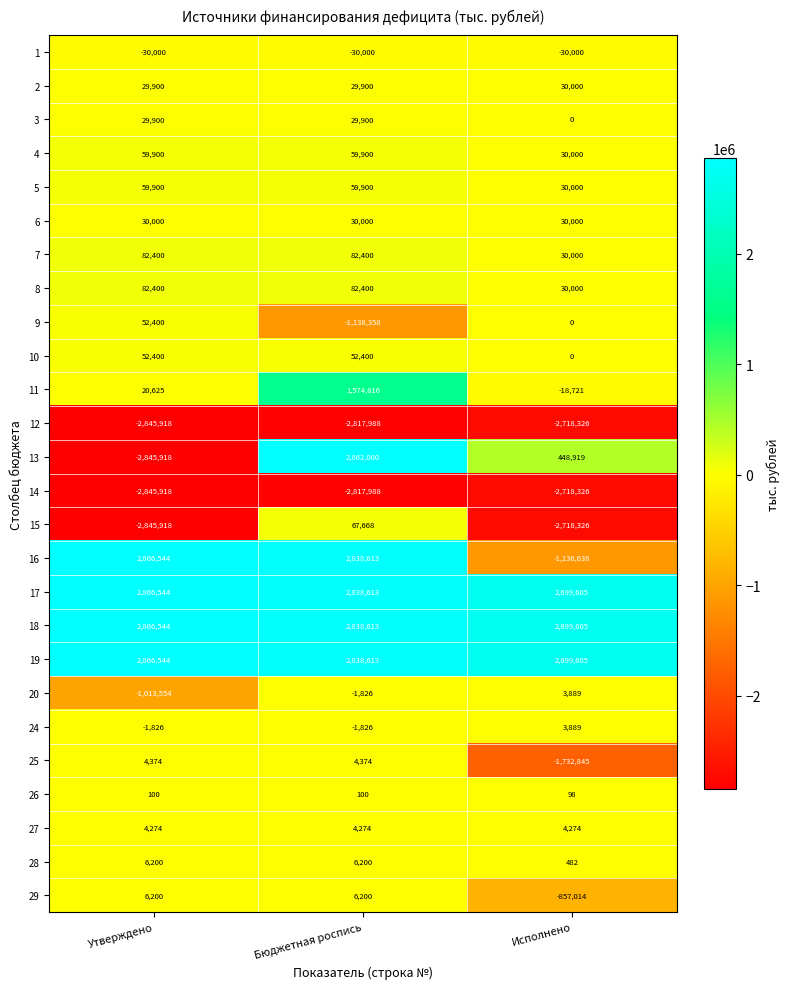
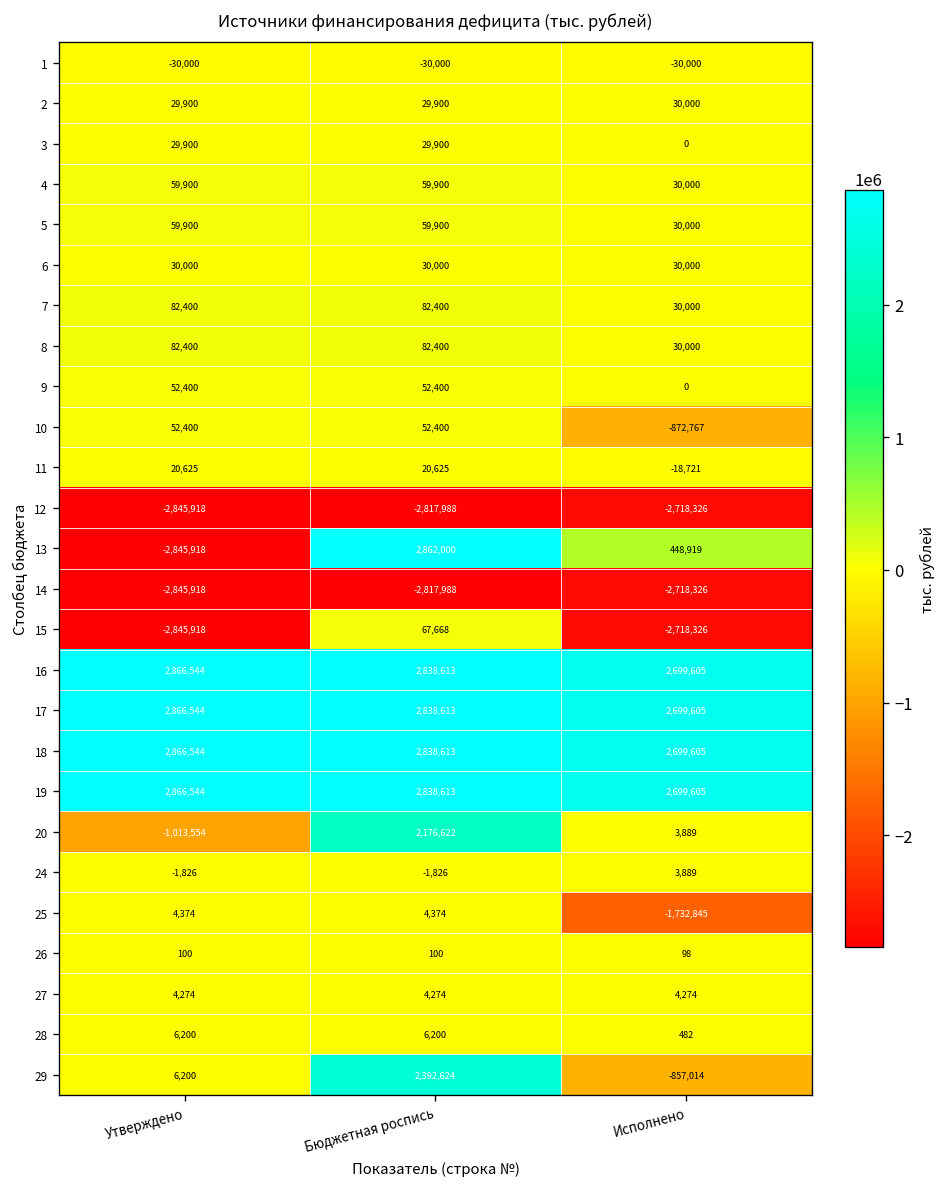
9, Бюджетная роспись: -1,138,358 -> 52,400
10, Исполнено: 0 -> -872,767
11, Бюджетная роспись: 1,574,616 -> 20,625
16, Исполнено: -1,136,638 -> 2,699,605
20, Бюджетная роспись: -1,826 -> 2,176,622
29, Бюджетная роспись: 6,200 -> 2,392,624
